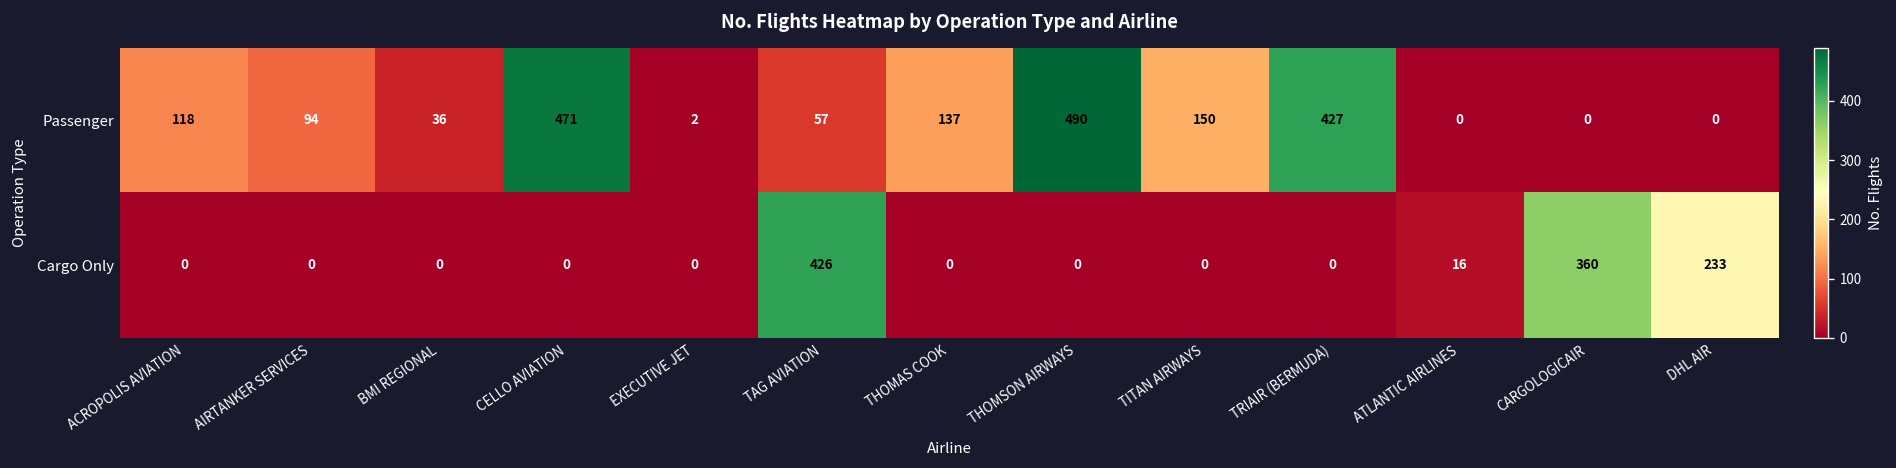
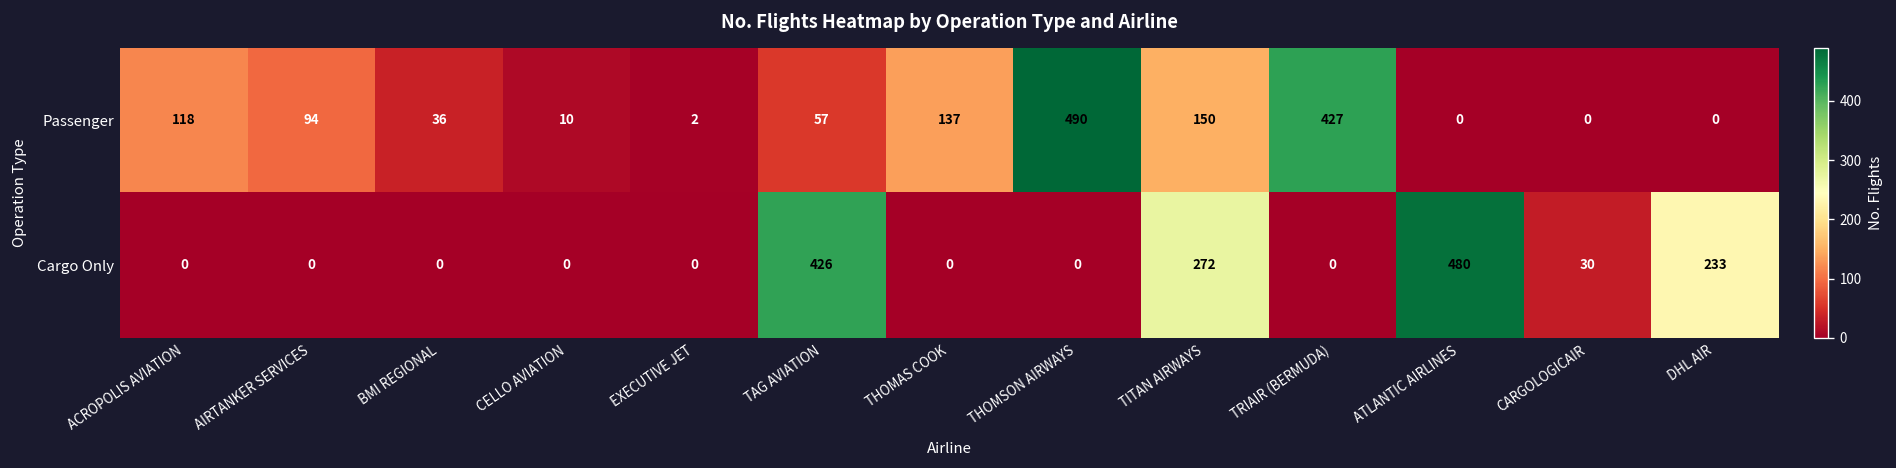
Passenger, CELLO AVIATION: 471 -> 10
Cargo Only, TITAN AIRWAYS: 0 -> 272
Cargo Only, ATLANTIC AIRLINES: 16 -> 480
Cargo Only, CARGOLOGICAIR: 360 -> 30
